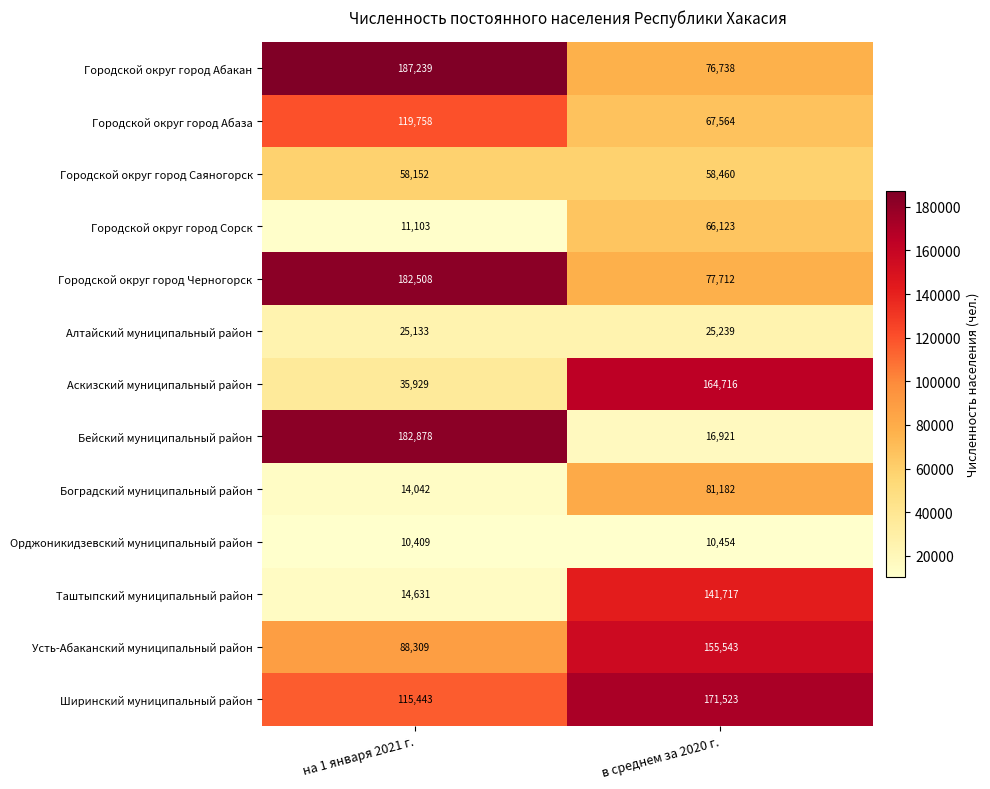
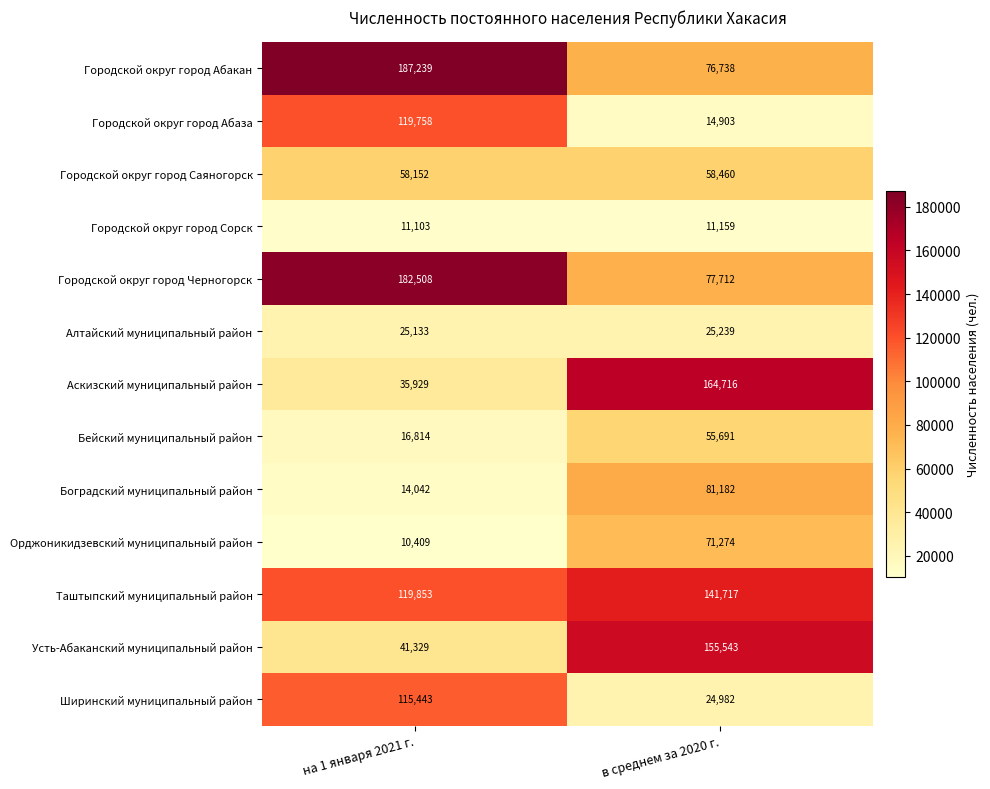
Городской округ город Абаза, в среднем за 2020 г.: 67,564 -> 14,903
Городской округ город Сорск, в среднем за 2020 г.: 66,123 -> 11,159
Бейский муниципальный район, на 1 января 2021 г.: 182,878 -> 16,814
Бейский муниципальный район, в среднем за 2020 г.: 16,921 -> 55,691
Орджоникидзевский муниципальный район, в среднем за 2020 г.: 10,454 -> 71,274
Таштыпский муниципальный район, на 1 января 2021 г.: 14,631 -> 119,853
Усть-Абаканский муниципальный район, на 1 января 2021 г.: 88,309 -> 41,329
Ширинский муниципальный район, в среднем за 2020 г.: 171,523 -> 24,982
